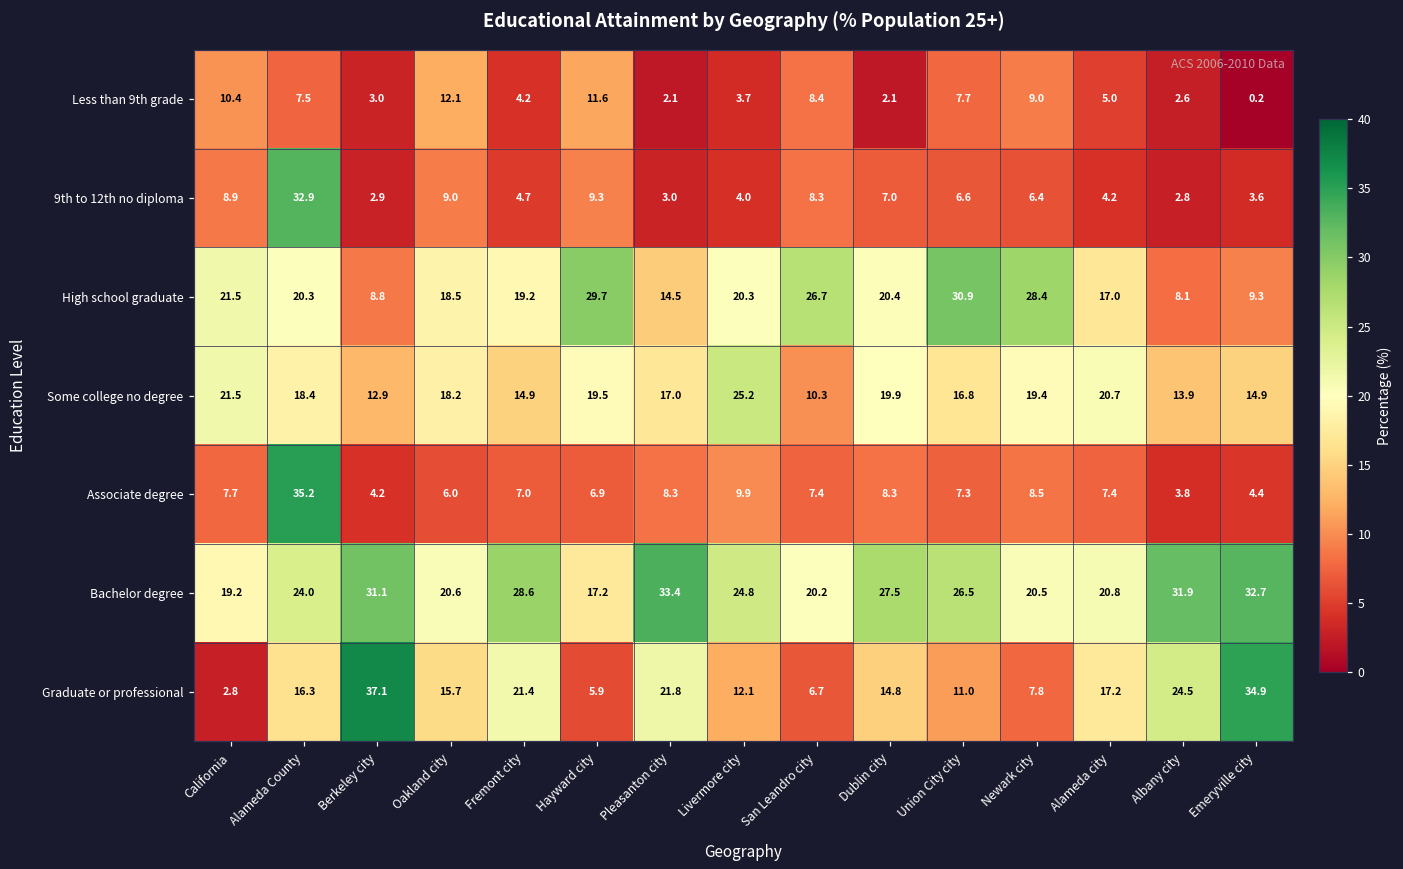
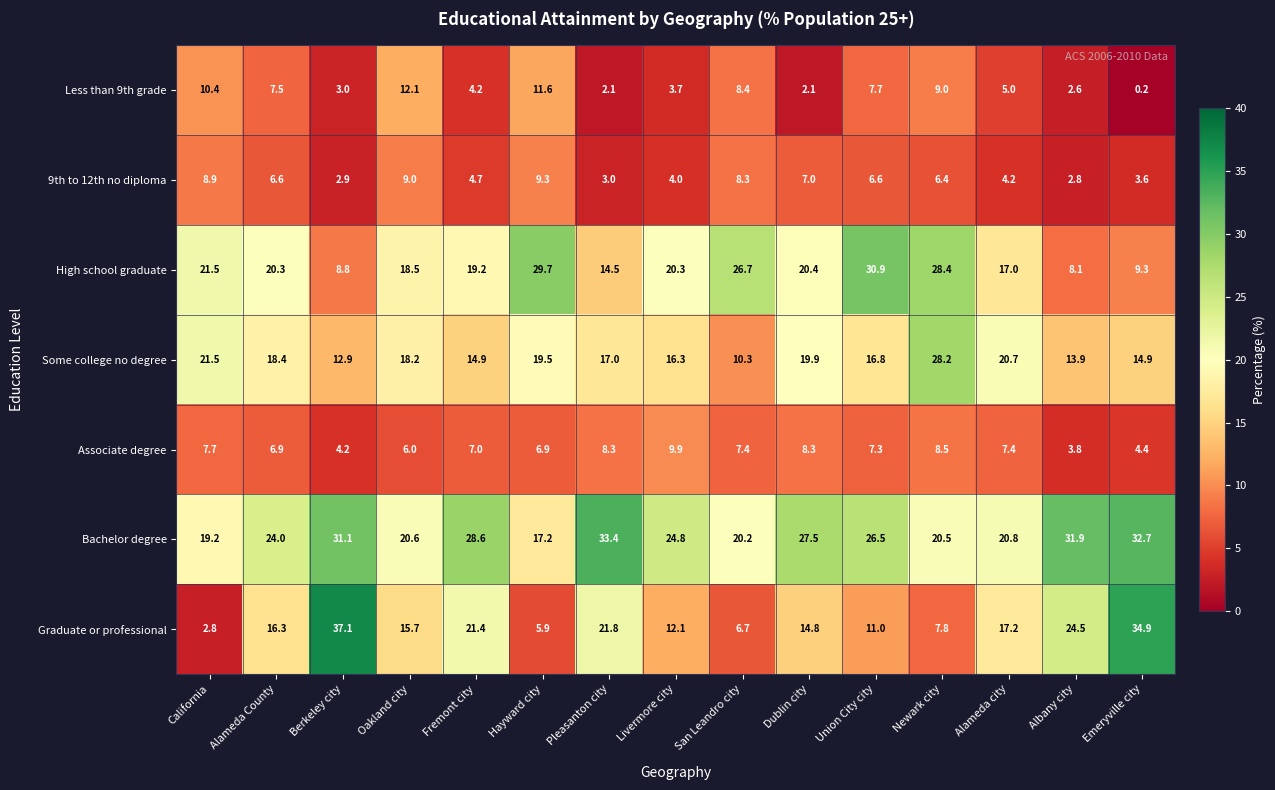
9th to 12th no diploma, Alameda County: 32.9 -> 6.6
Some college no degree, Livermore city: 25.2 -> 16.3
Some college no degree, Newark city: 19.4 -> 28.2
Associate degree, Alameda County: 35.2 -> 6.9
